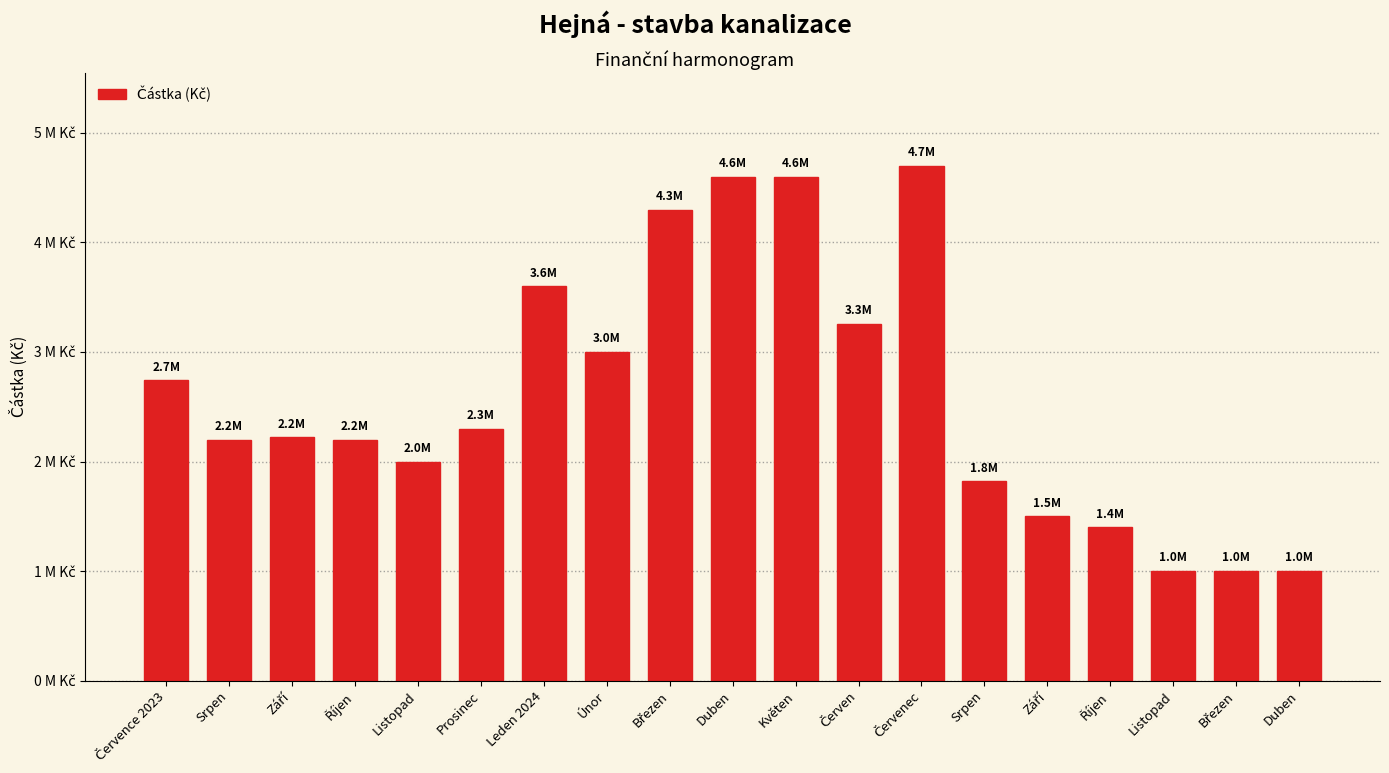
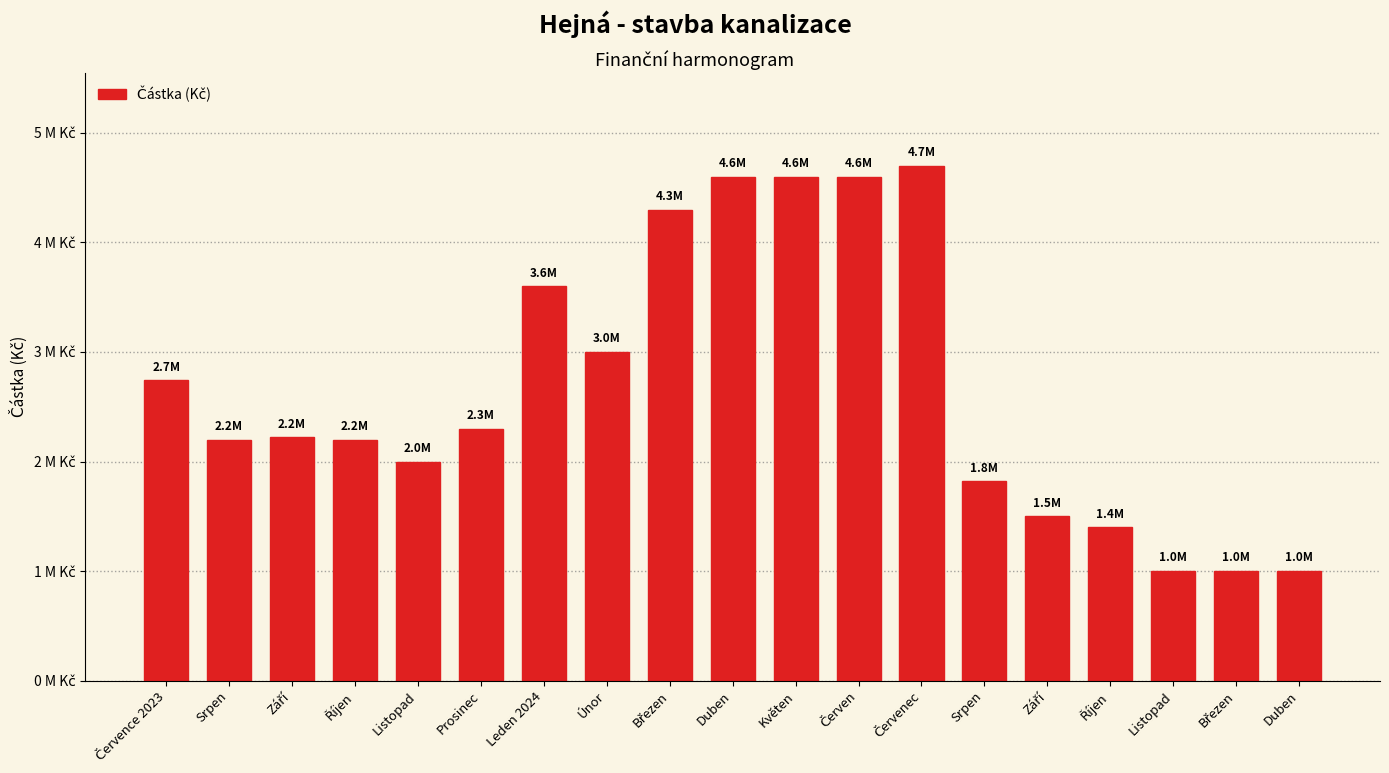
Červen: 3.3M -> 4.6M
